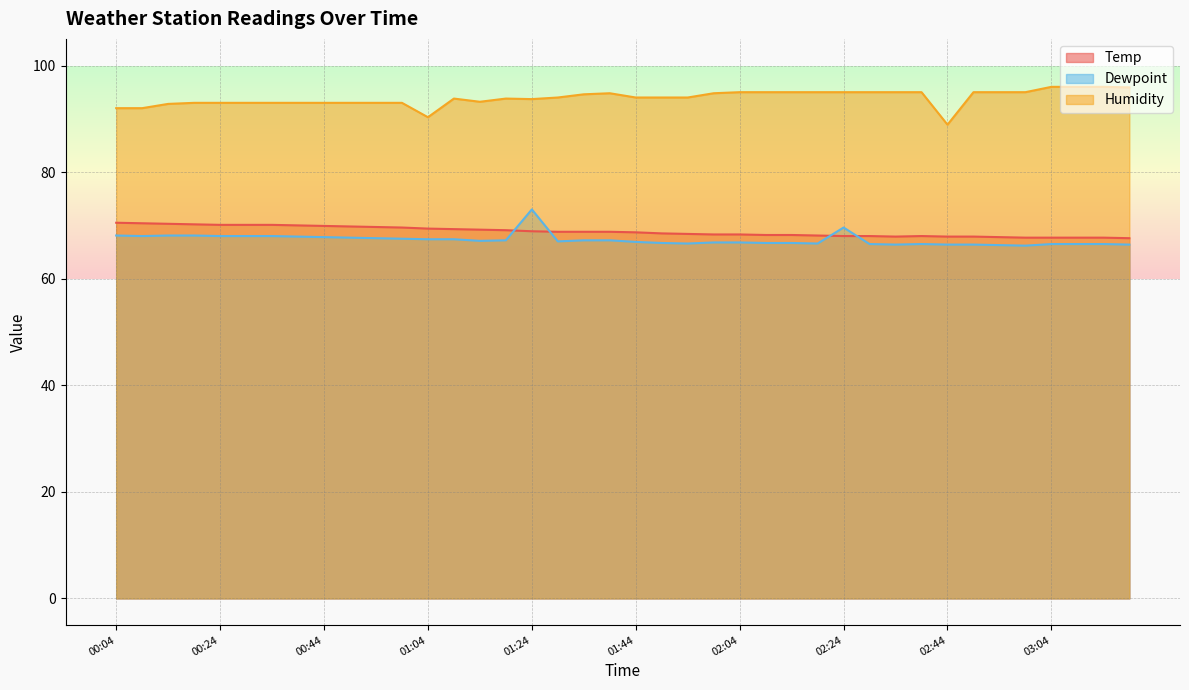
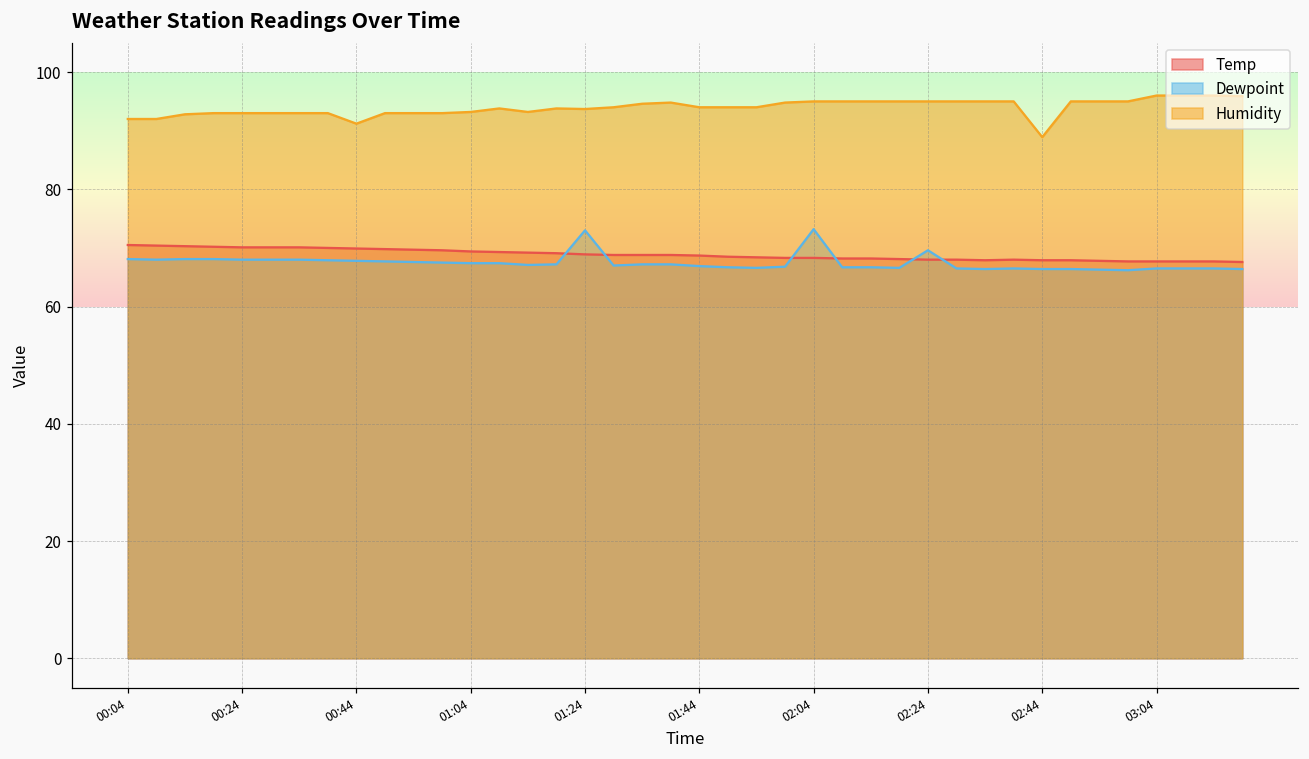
Humidity, 00:44: 93 -> 91
Humidity, 01:04: 90 -> 93
Dewpoint, 02:04: 67 -> 73
